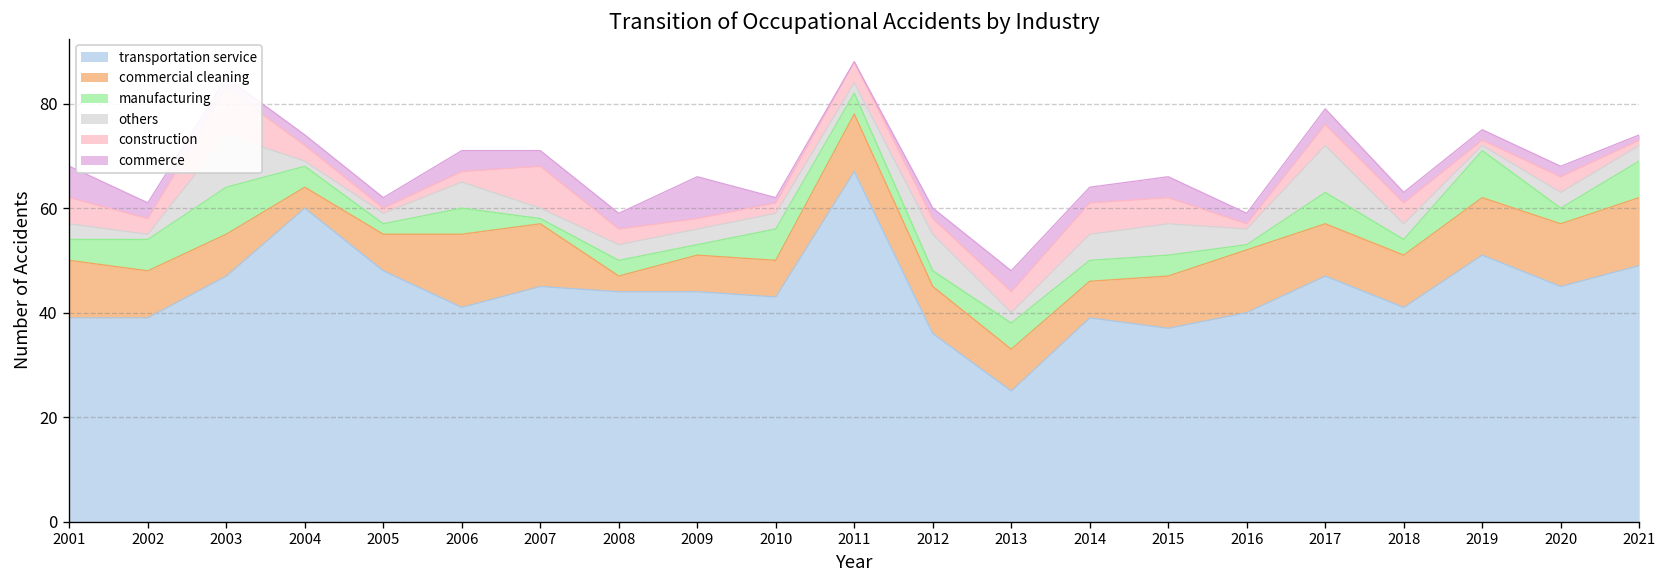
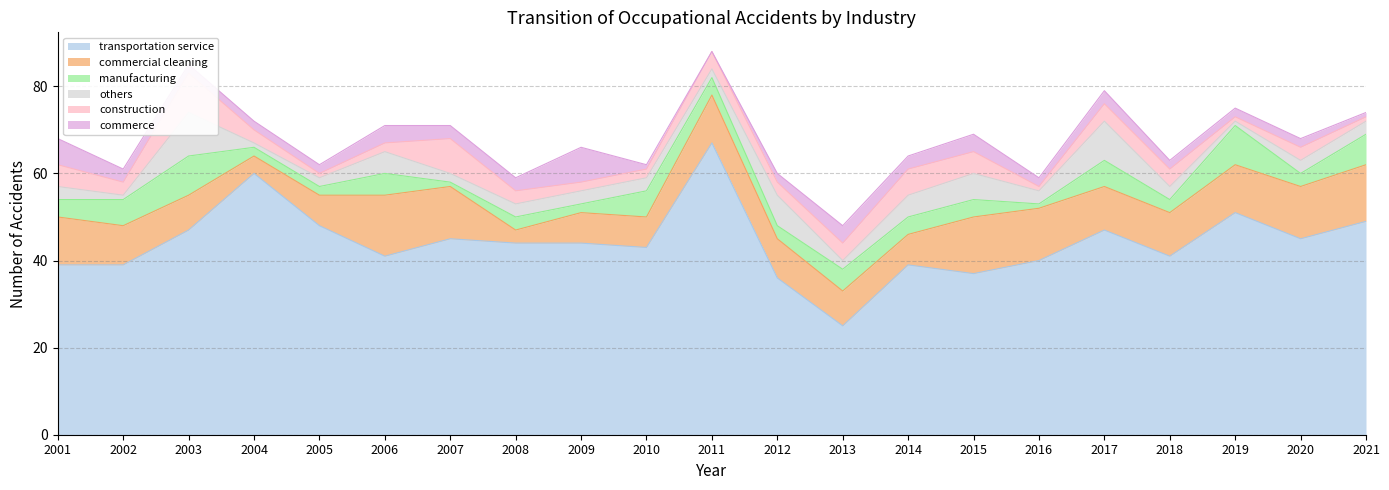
manufacturing, 2004: 4 -> 2
commercial cleaning, 2015: 10 -> 13
